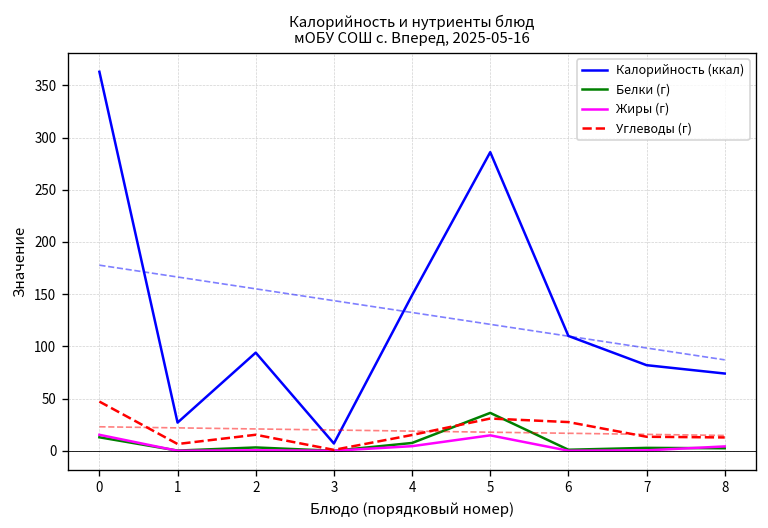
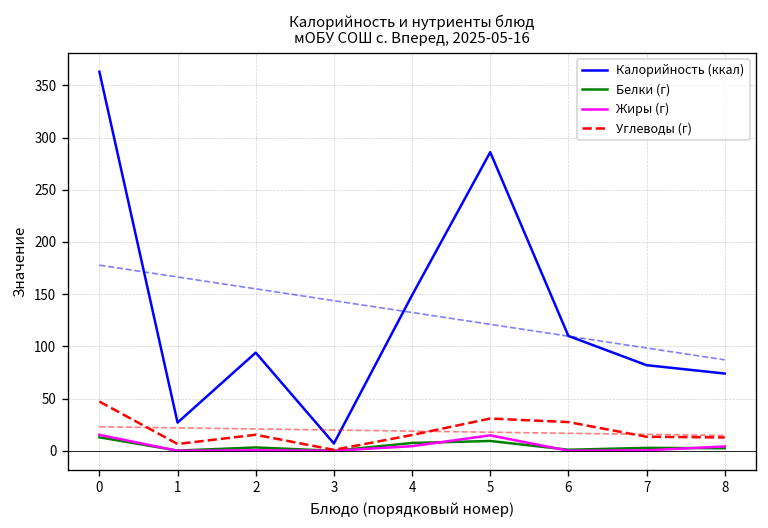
Белки (г), 5: 40 -> 10
